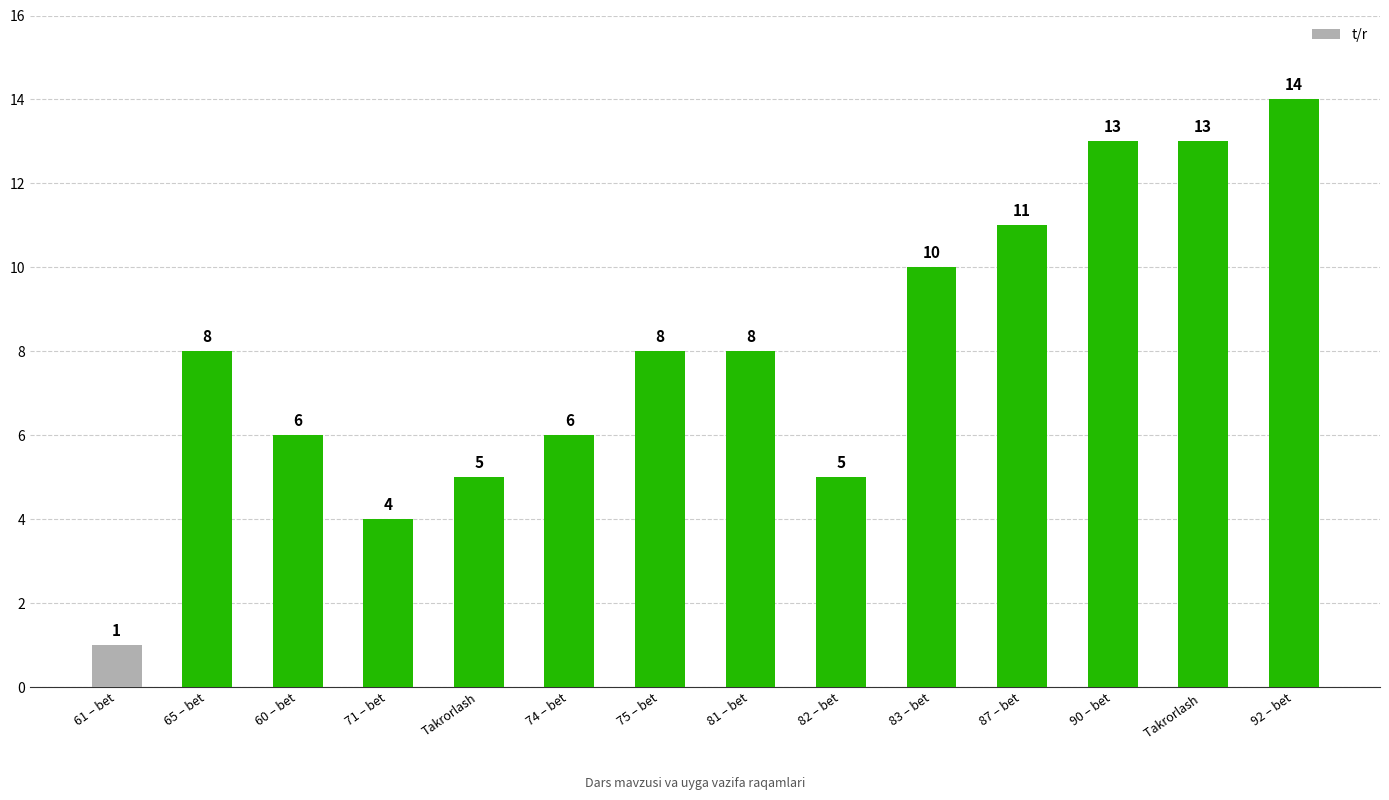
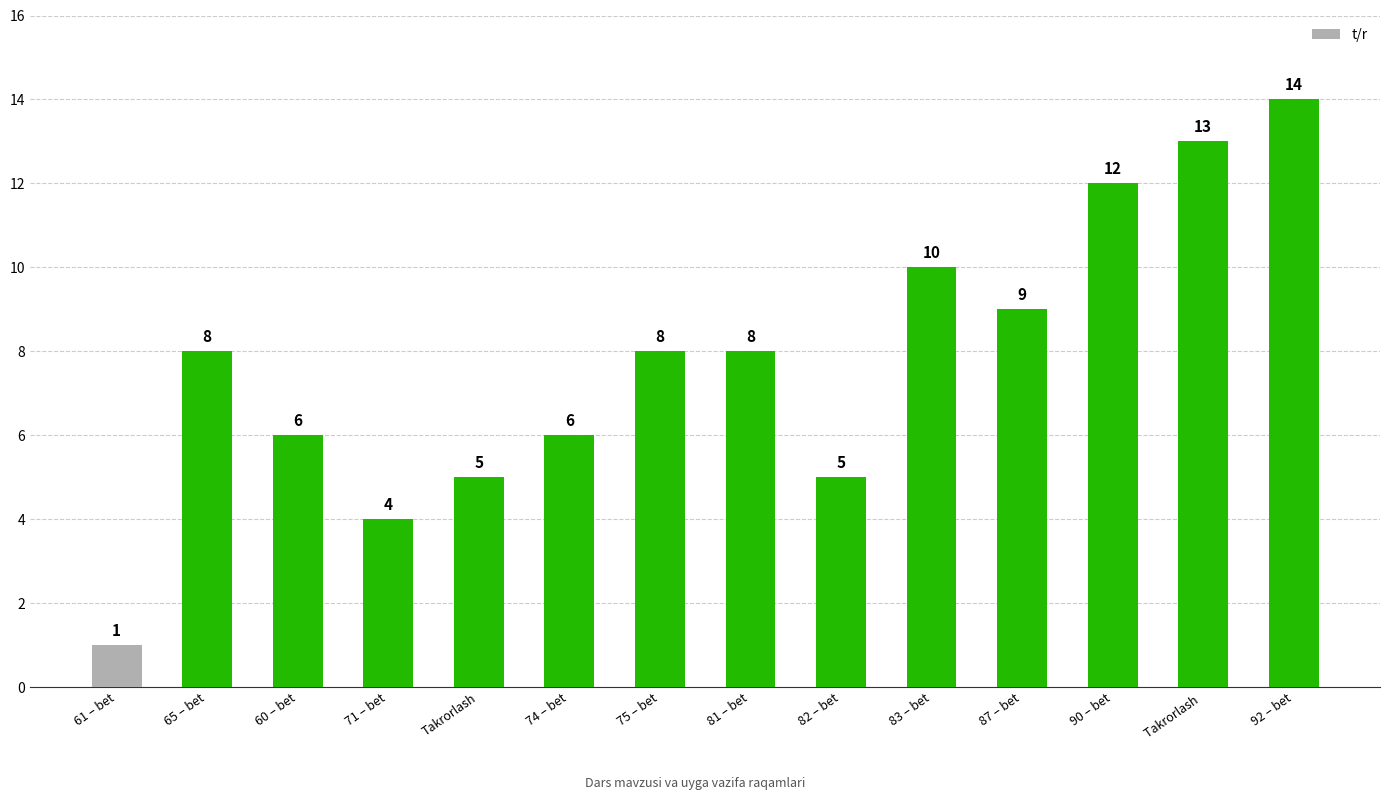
87 – bet: 11 -> 9
90 – bet: 13 -> 12
